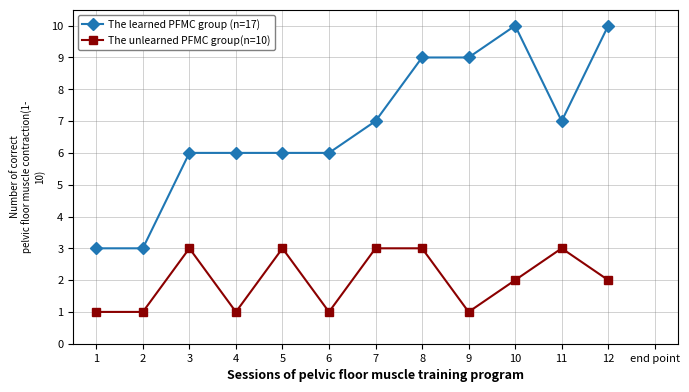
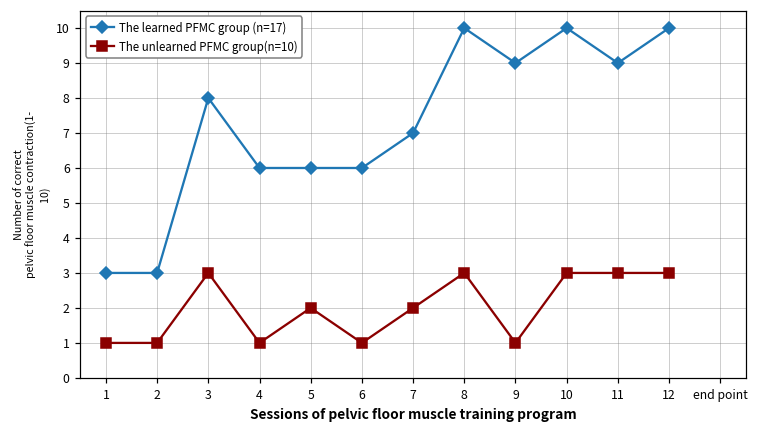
The learned PFMC group (n=17), 3: 6 -> 8
The unlearned PFMC group(n=10), 5: 3 -> 2
The unlearned PFMC group(n=10), 7: 3 -> 2
The learned PFMC group (n=17), 8: 9 -> 10
The unlearned PFMC group(n=10), 10: 2 -> 3
The learned PFMC group (n=17), 11: 7 -> 9
The unlearned PFMC group(n=10), 12: 2 -> 3
